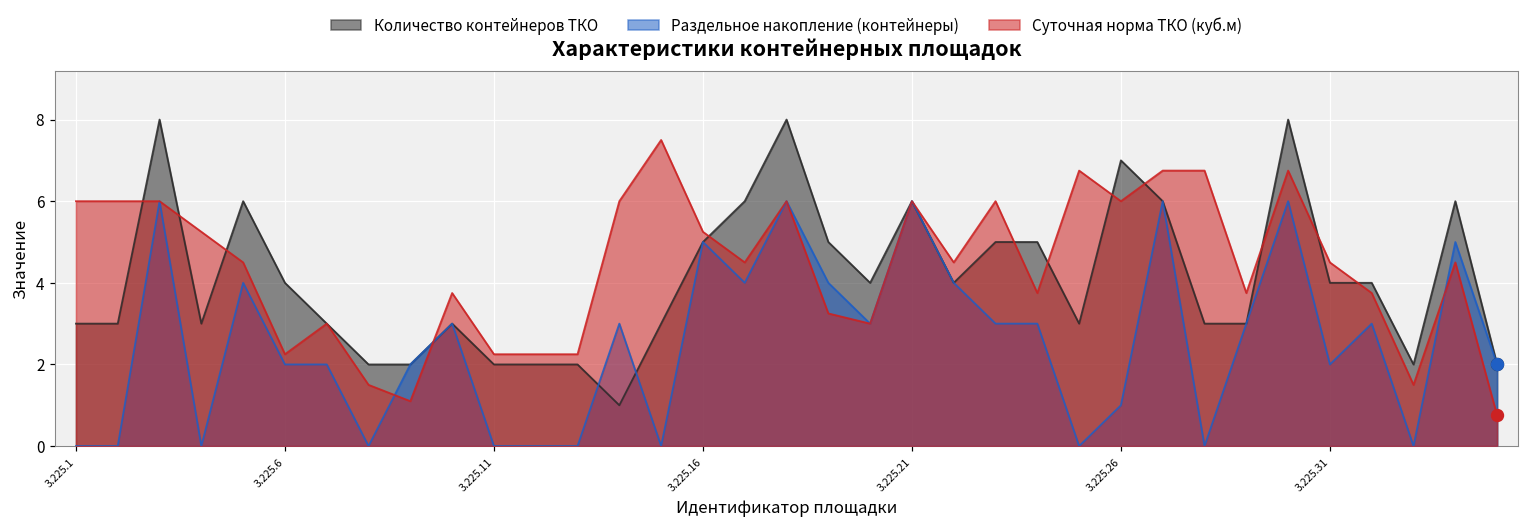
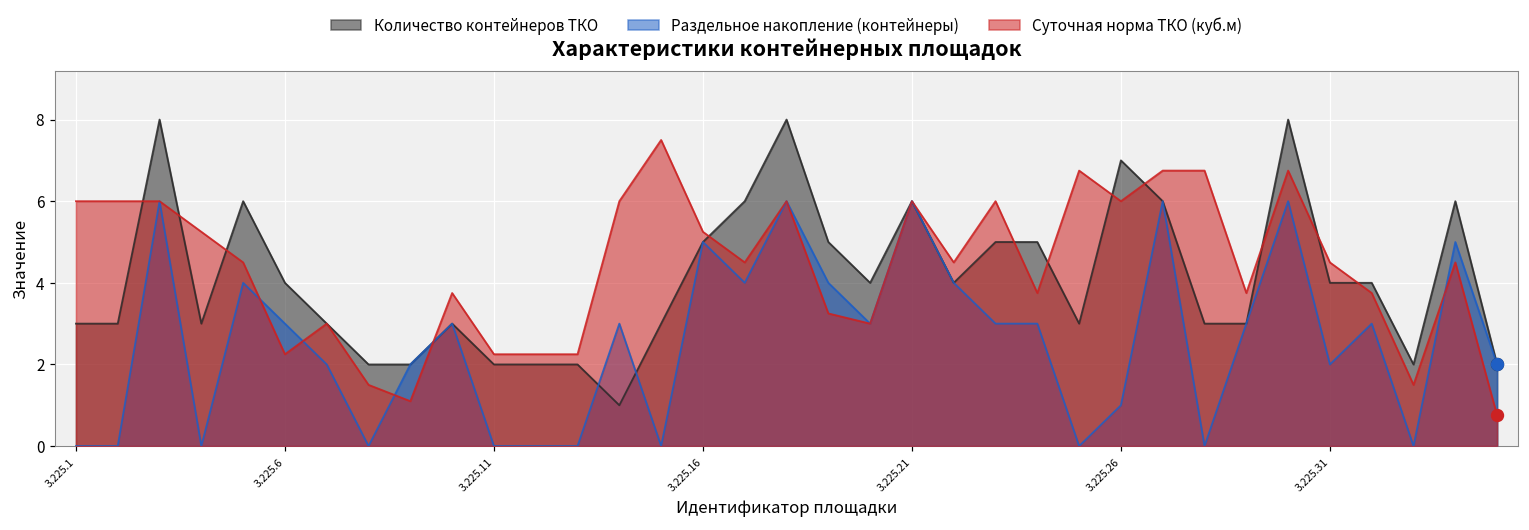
Раздельное накопление (контейнеры), 3.225.6: 2 -> 3
